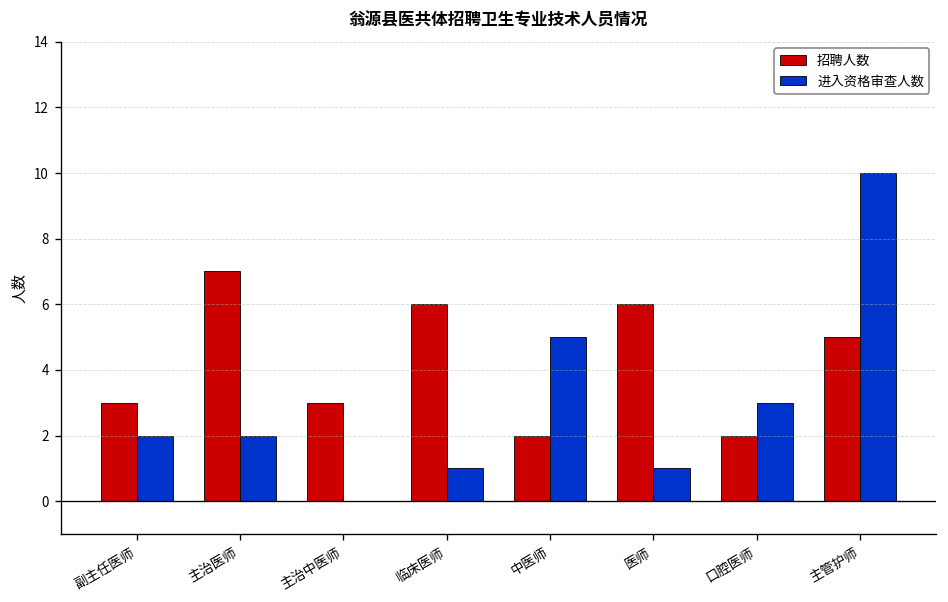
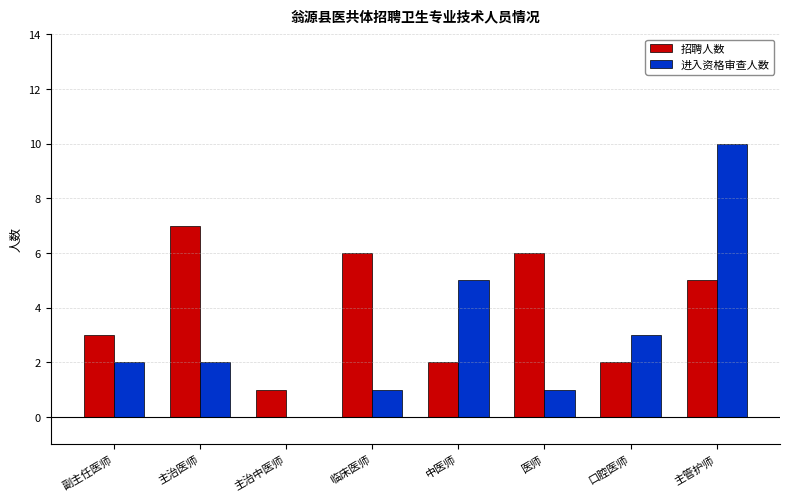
招聘人数, 主治中医师: 3 -> 1
